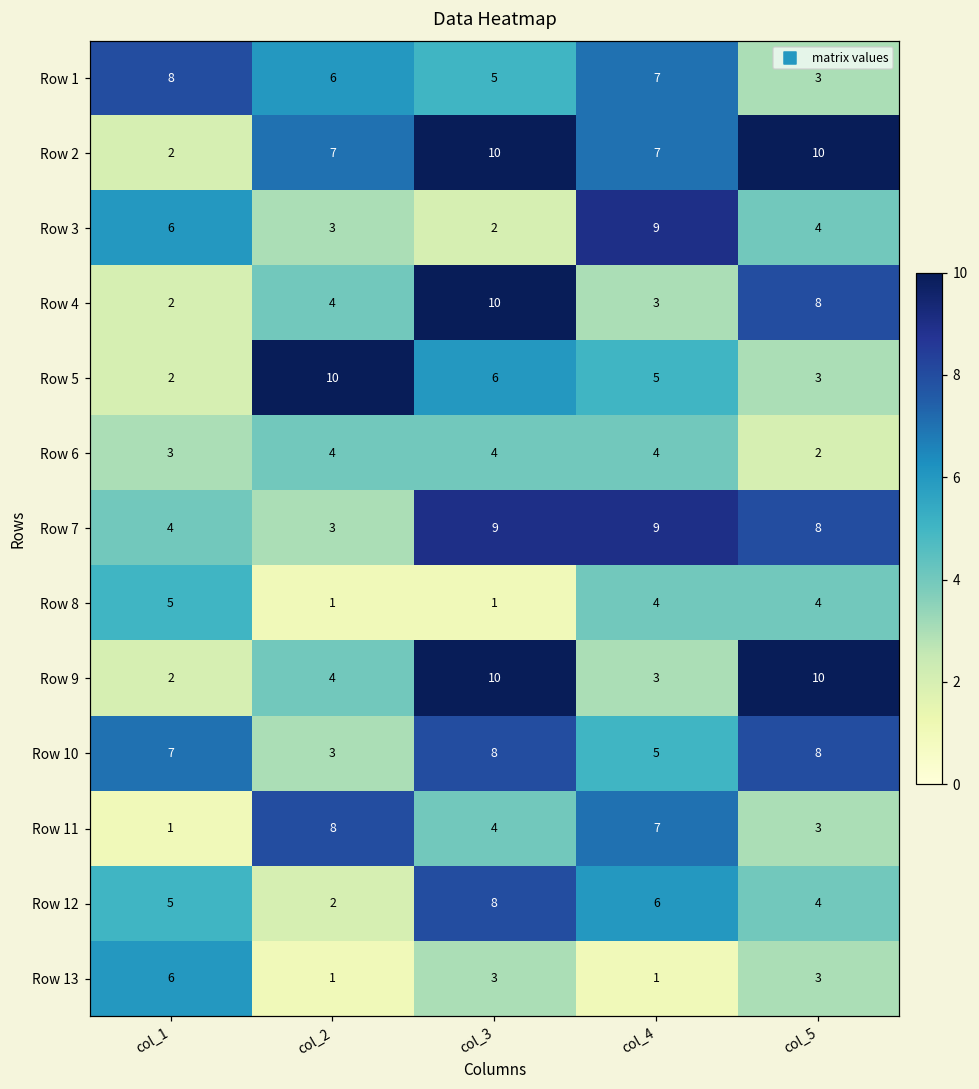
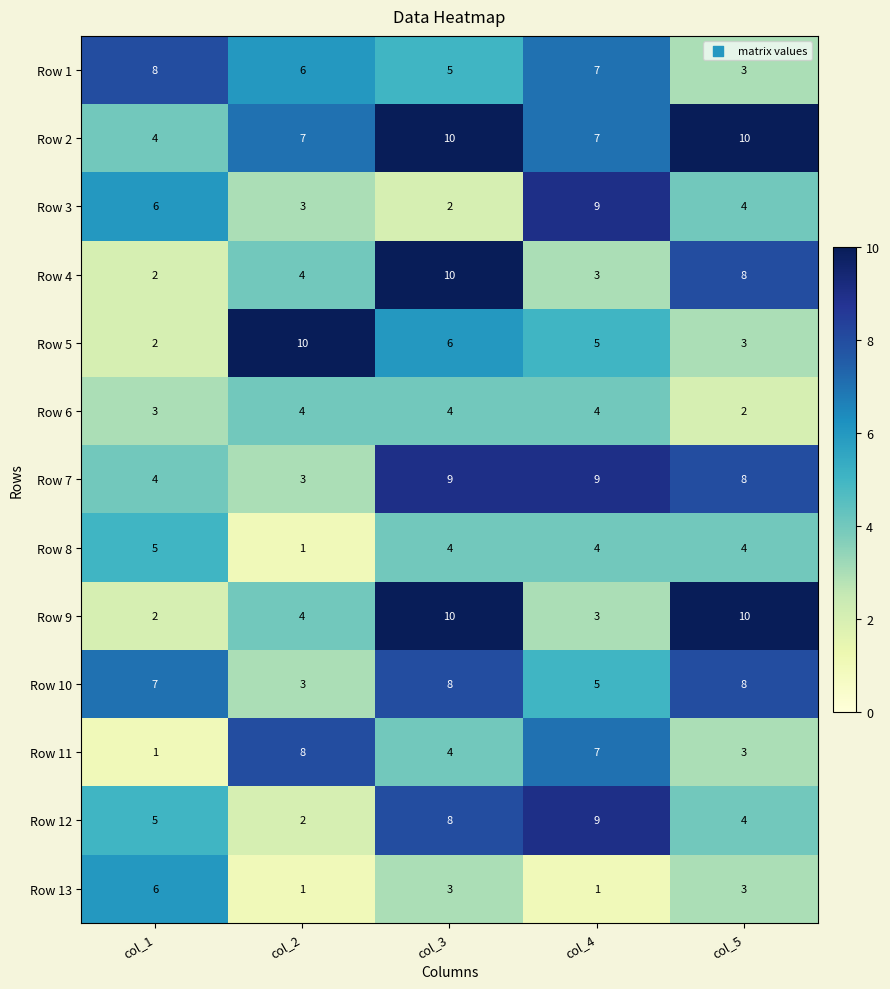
Row 2, col_1: 2 -> 4
Row 8, col_3: 1 -> 4
Row 12, col_4: 6 -> 9
